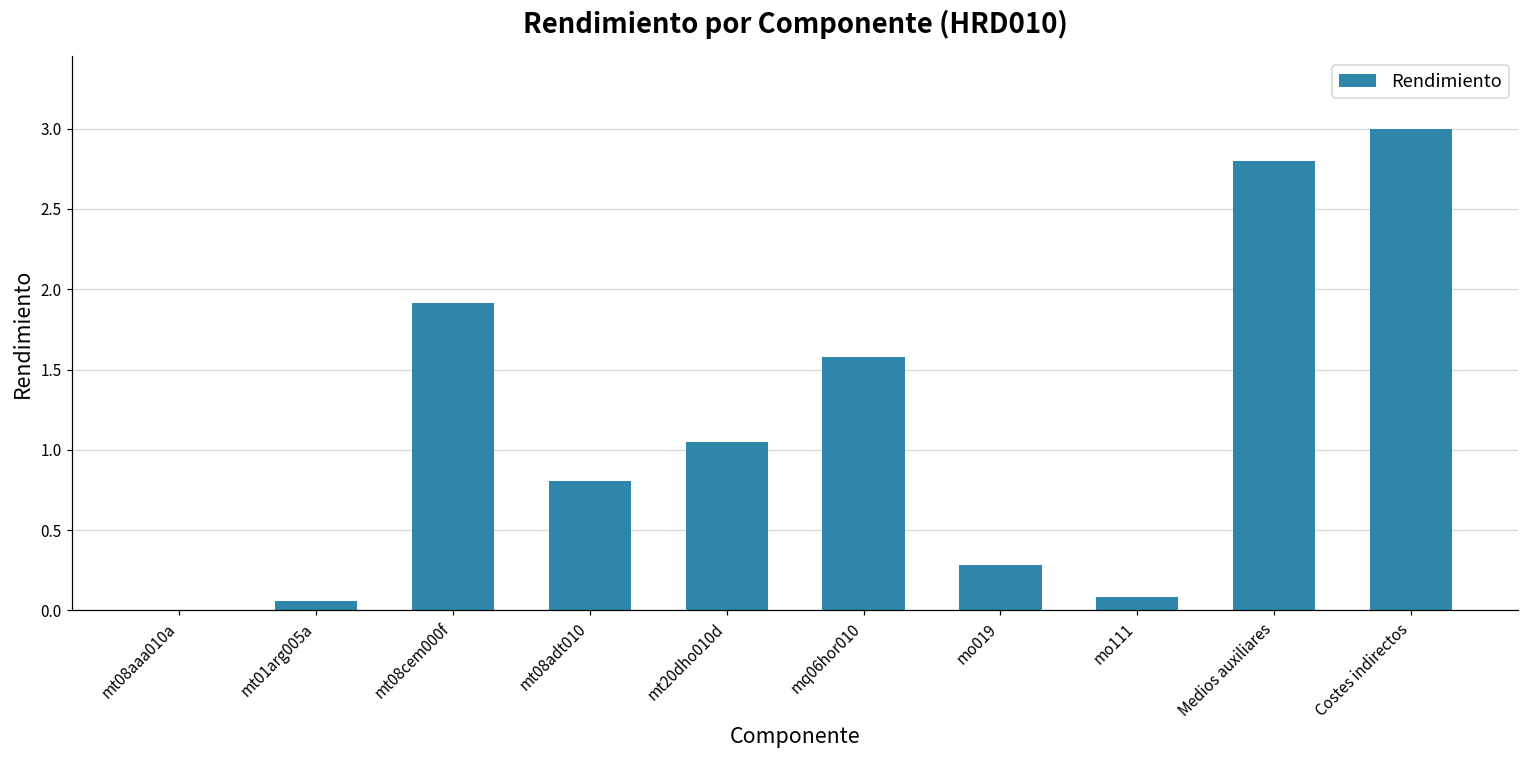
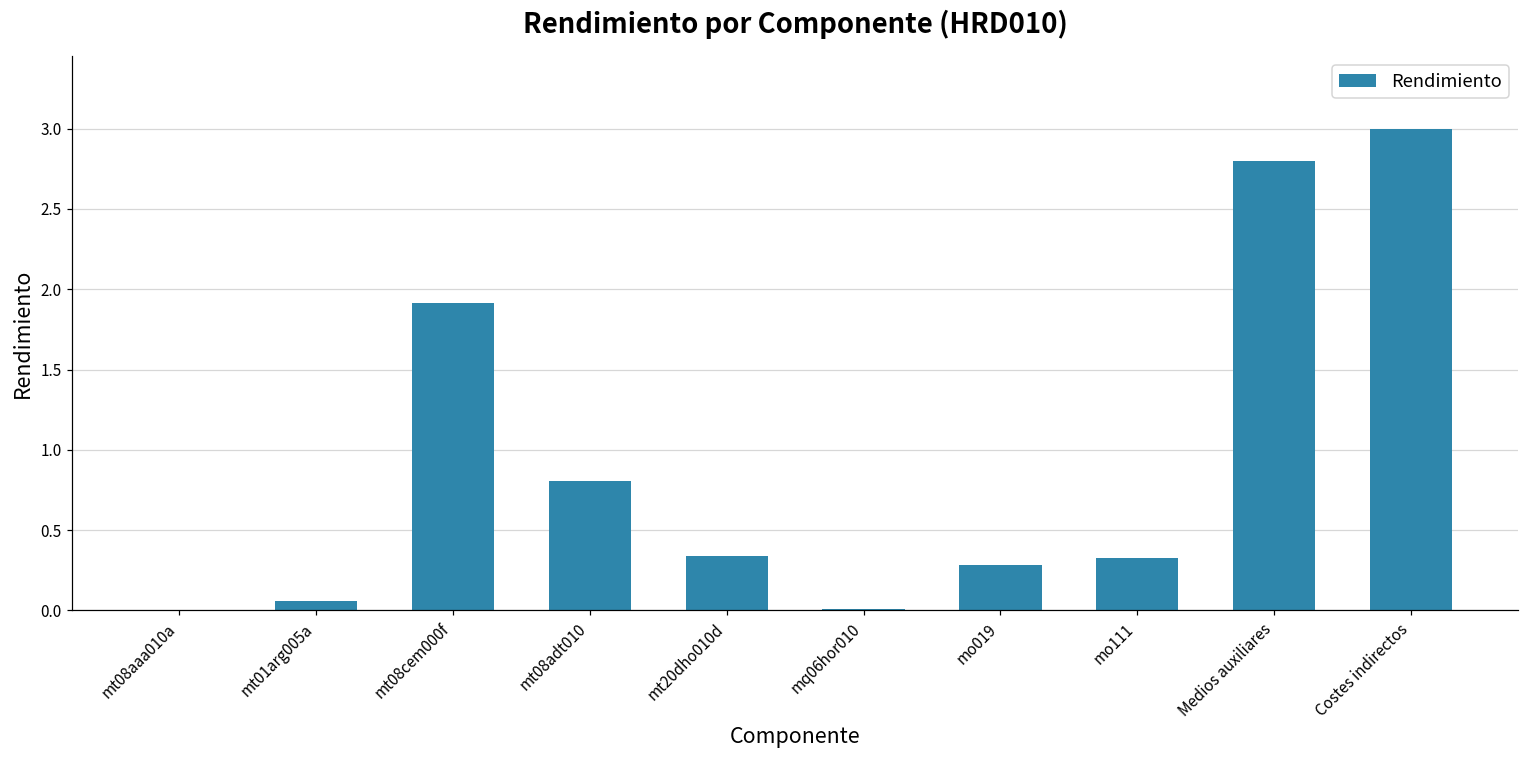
mt20dho010d: 1.05 -> 0.34
mq06hor010: 1.58 -> 0.01
mo111: 0.09 -> 0.33
